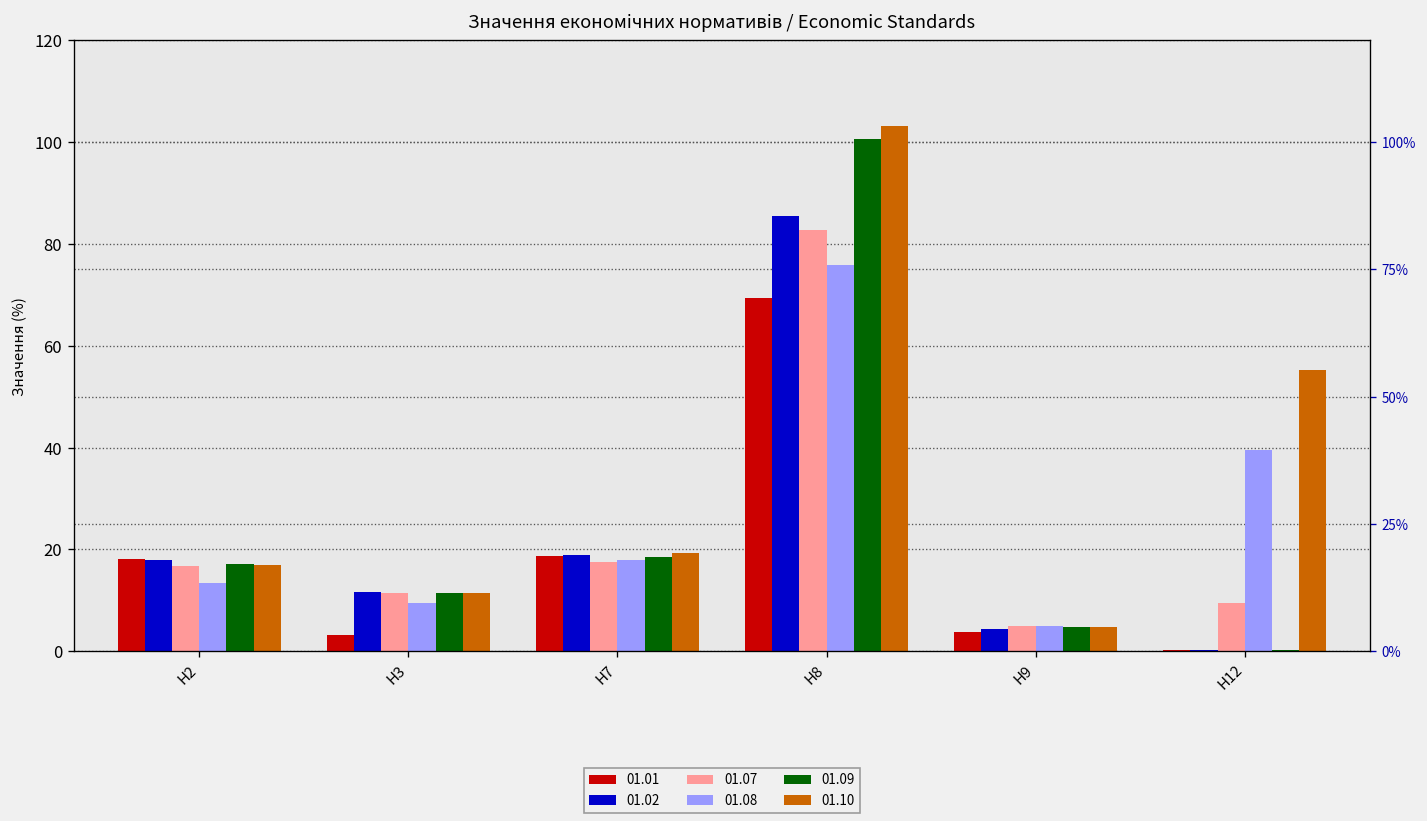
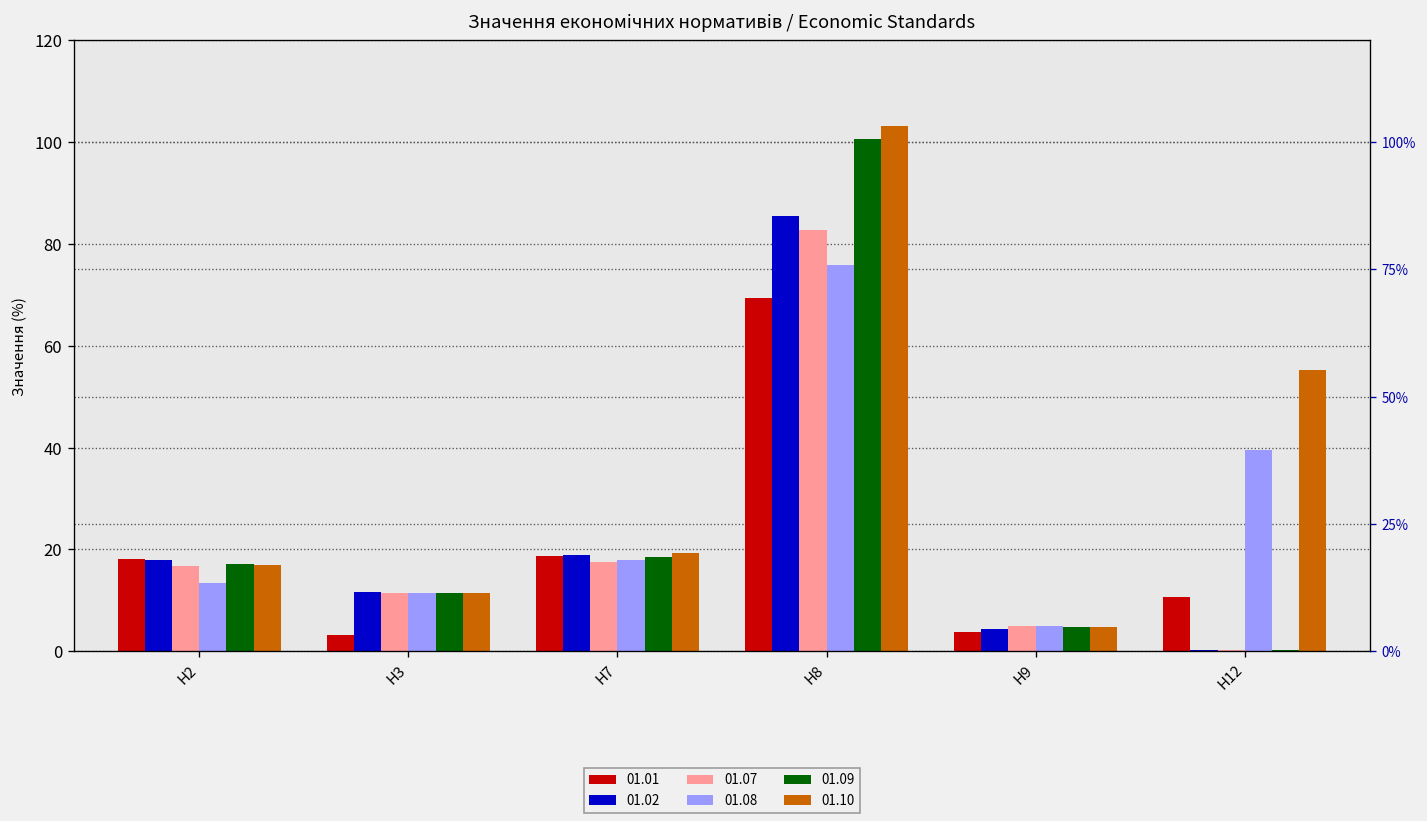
01.08, Н3: 10 -> 11
01.01, Н12: 0 -> 11
01.07, Н12: 9 -> 0
